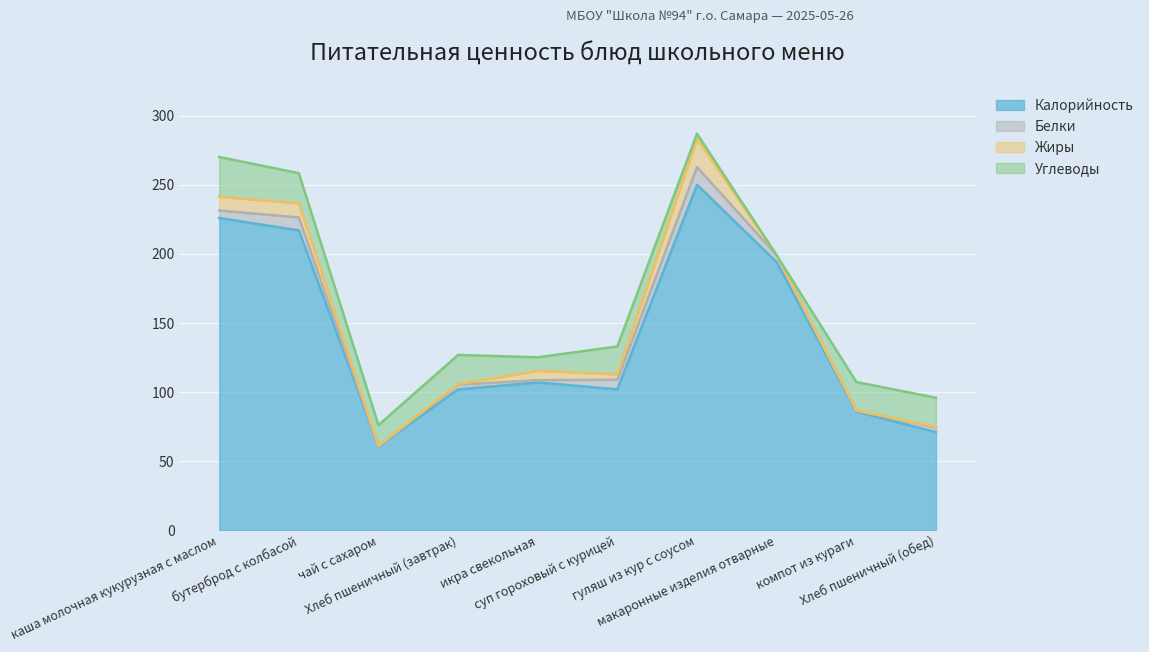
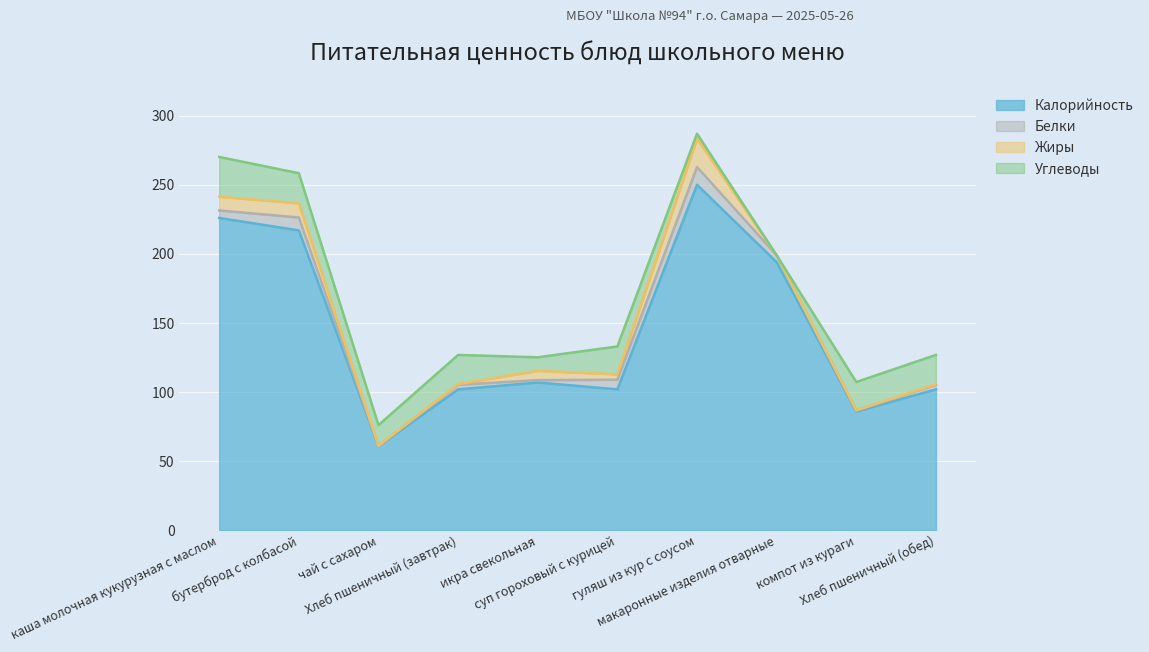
Калорийность, Хлеб пшеничный (обед): 71 -> 102
